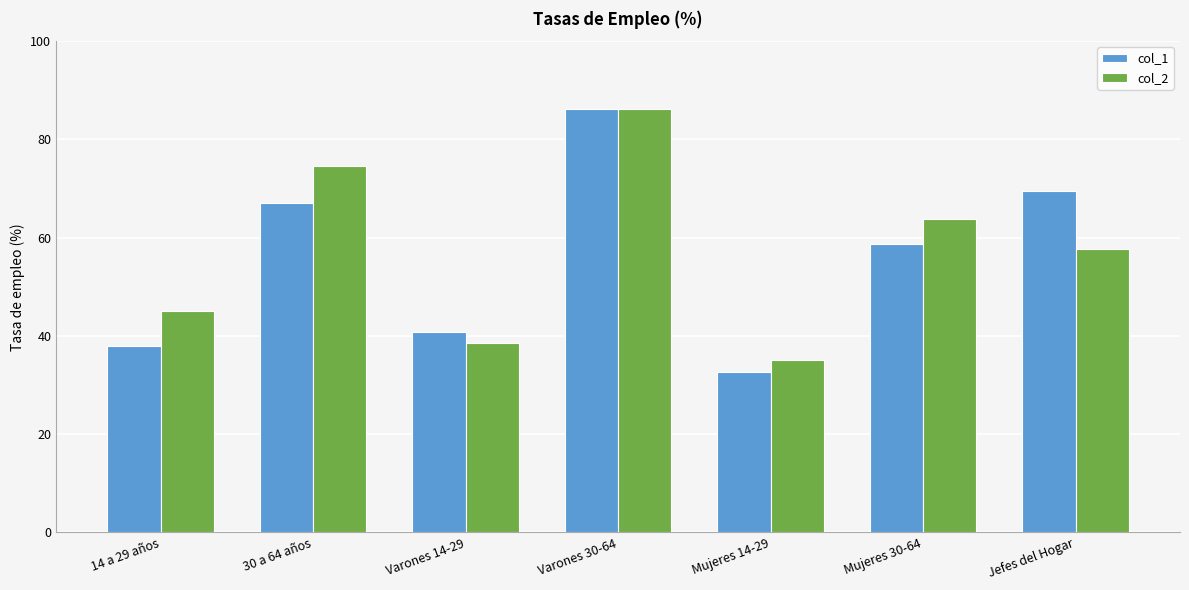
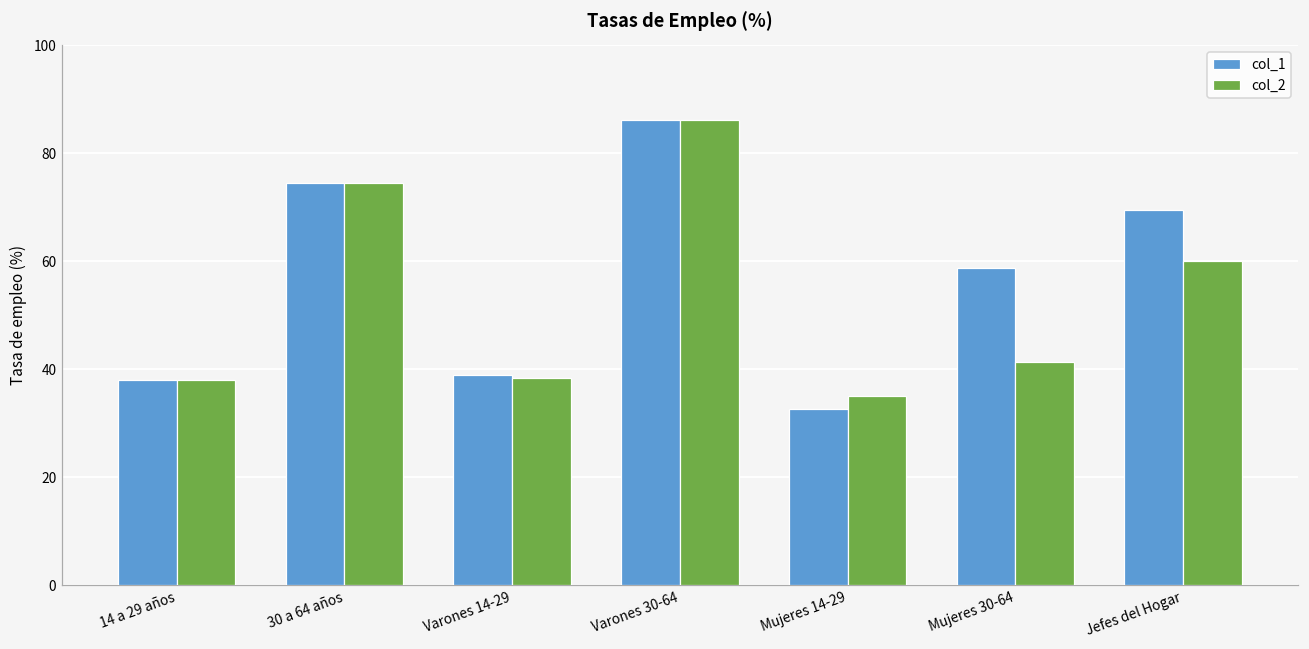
col_2, 14 a 29 años: 45 -> 38
col_1, 30 a 64 años: 67 -> 75
col_1, Varones 14-29: 41 -> 39
col_2, Mujeres 30-64: 64 -> 41
col_2, Jefes del Hogar: 58 -> 60
